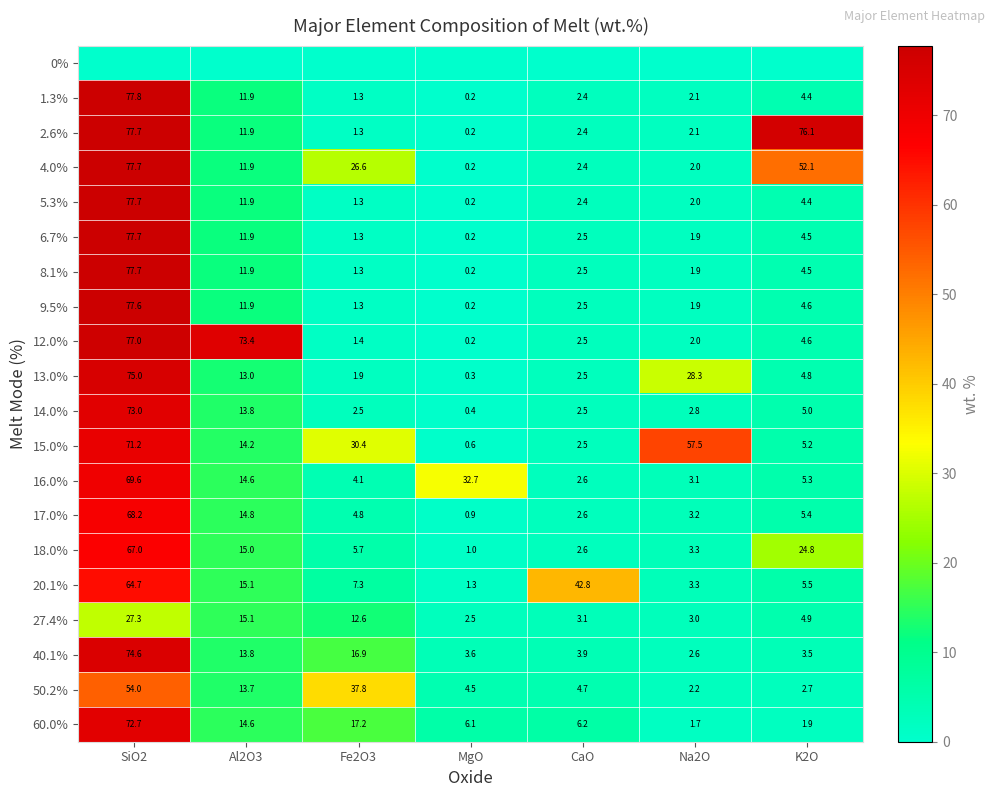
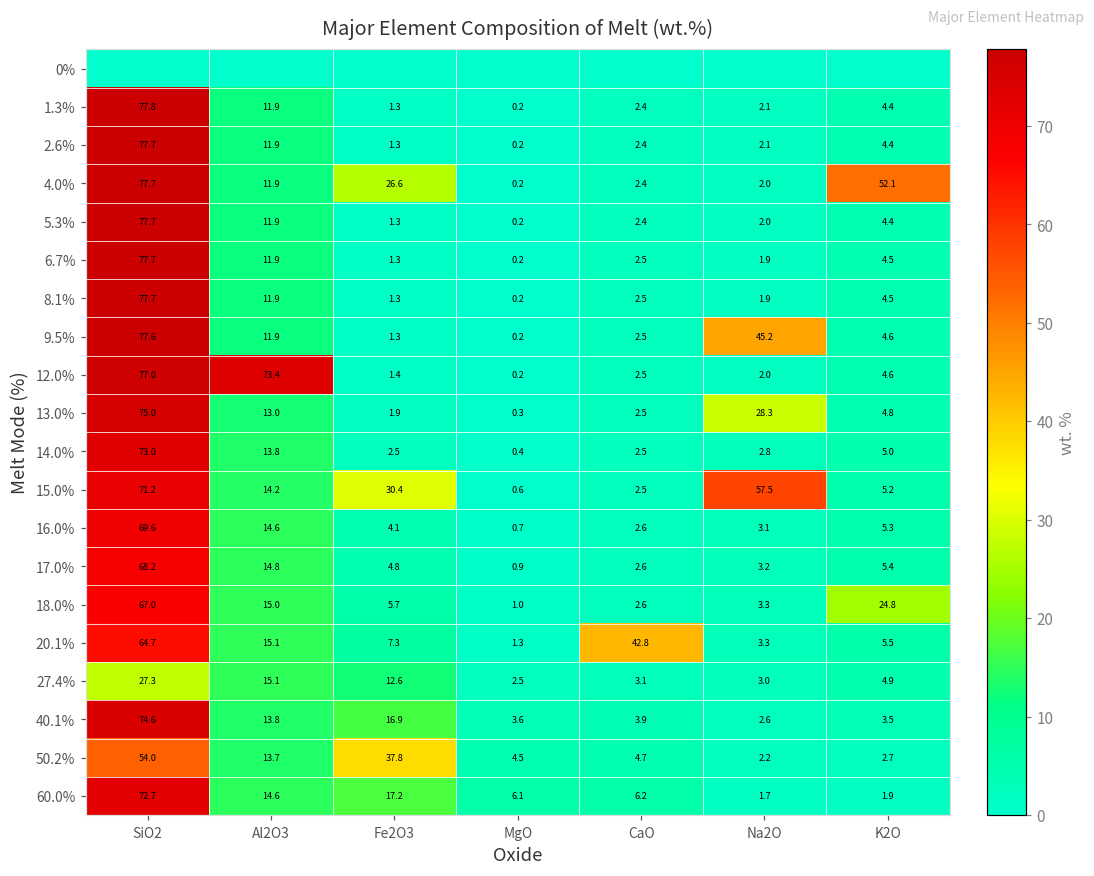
2.6%, K2O: 76.1 -> 4.4
9.5%, Na2O: 1.9 -> 45.2
16.0%, MgO: 32.7 -> 0.7
